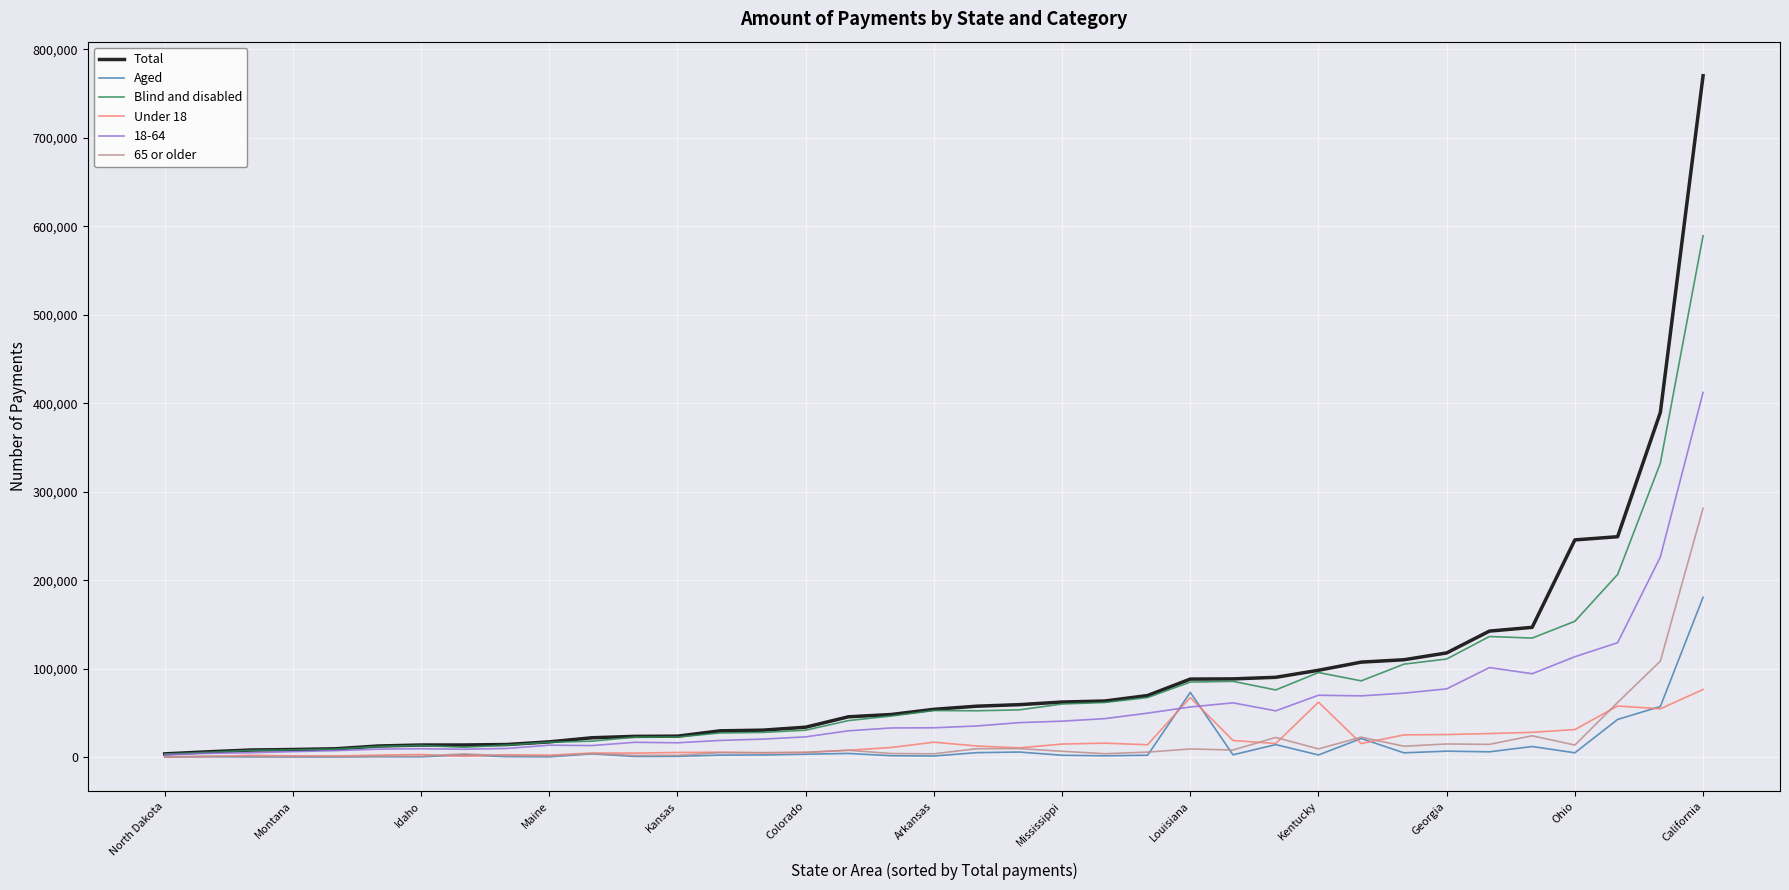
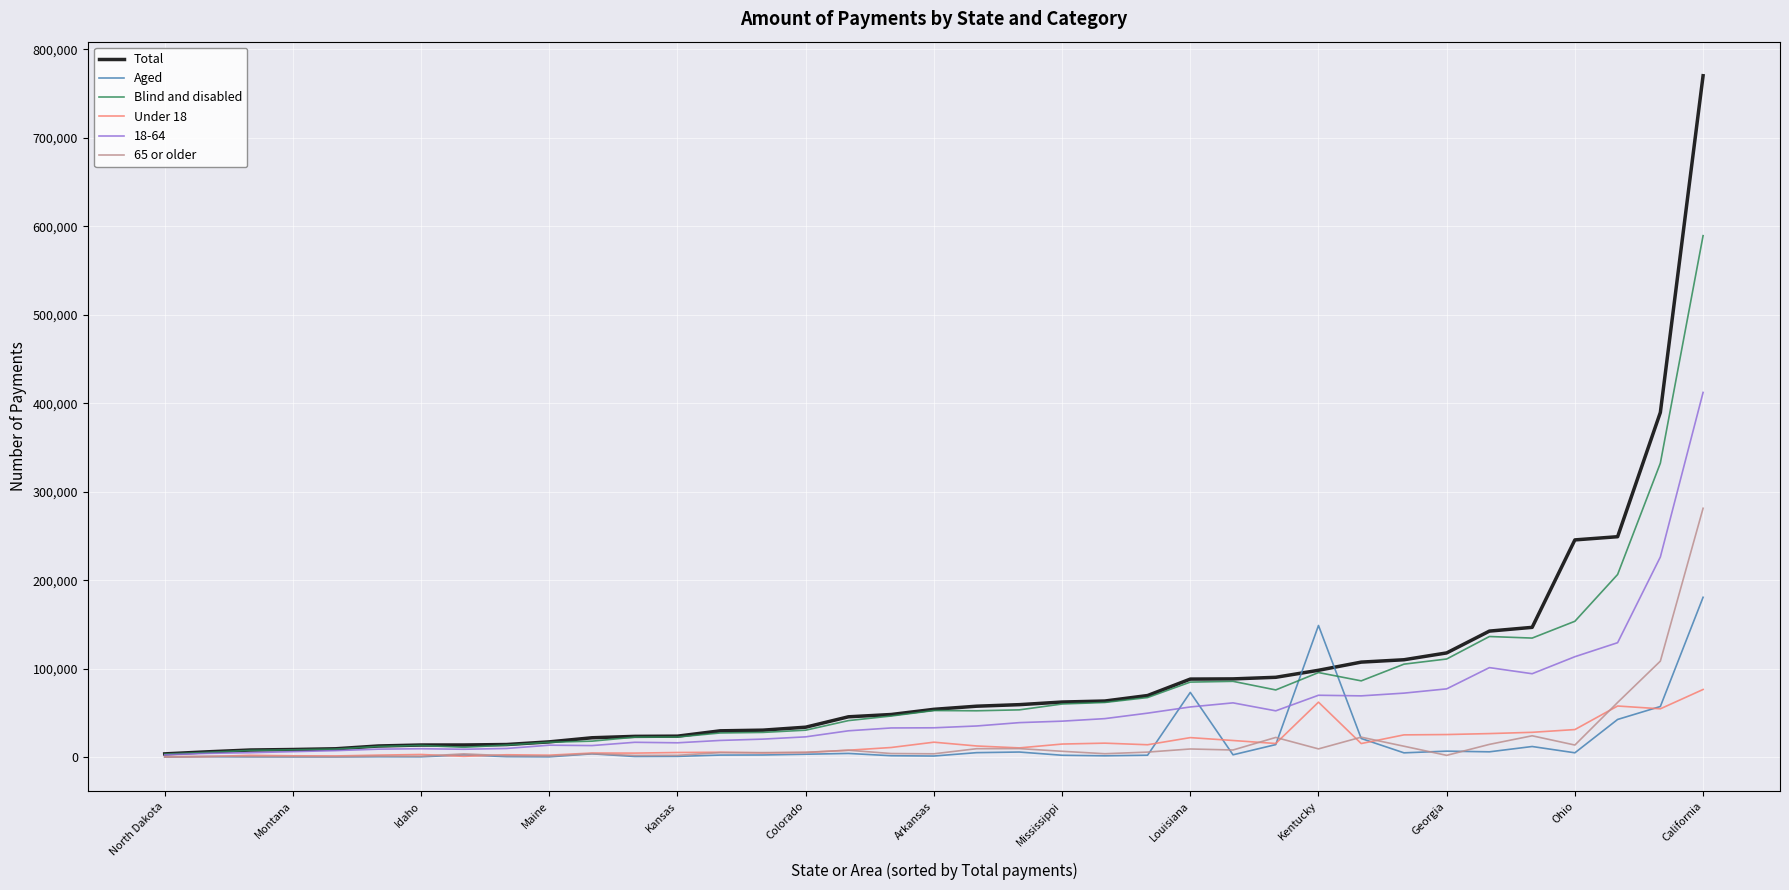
Under 18, Louisiana: 70,000 -> 20,000
Aged, Kentucky: 0 -> 150,000
65 or older, Georgia: 10,000 -> 0
